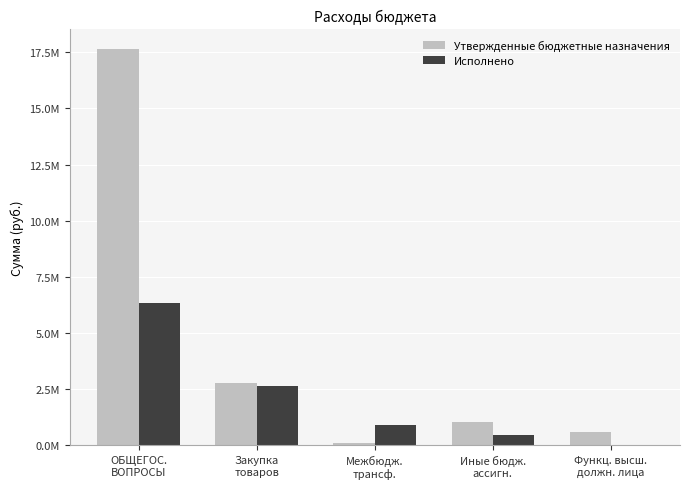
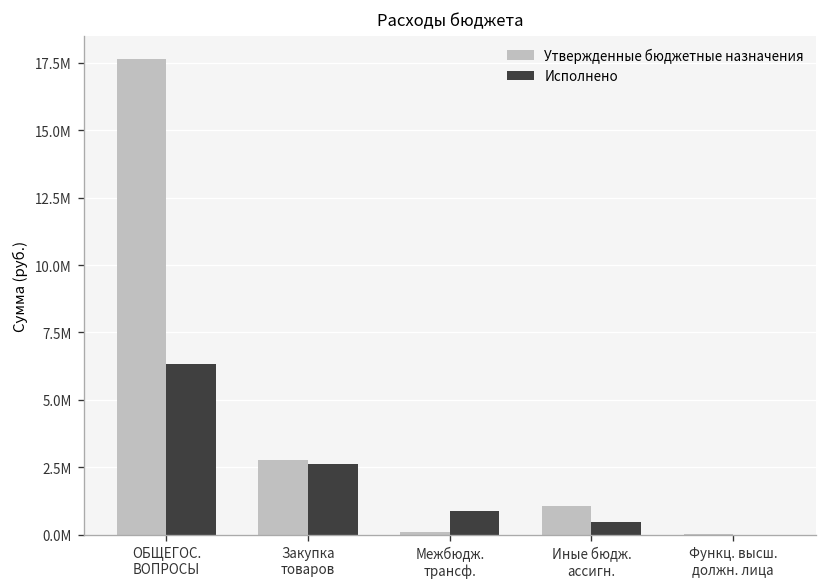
Утвержденные бюджетные назначения, Функц. высш. должн. лица: 600000 -> 0
